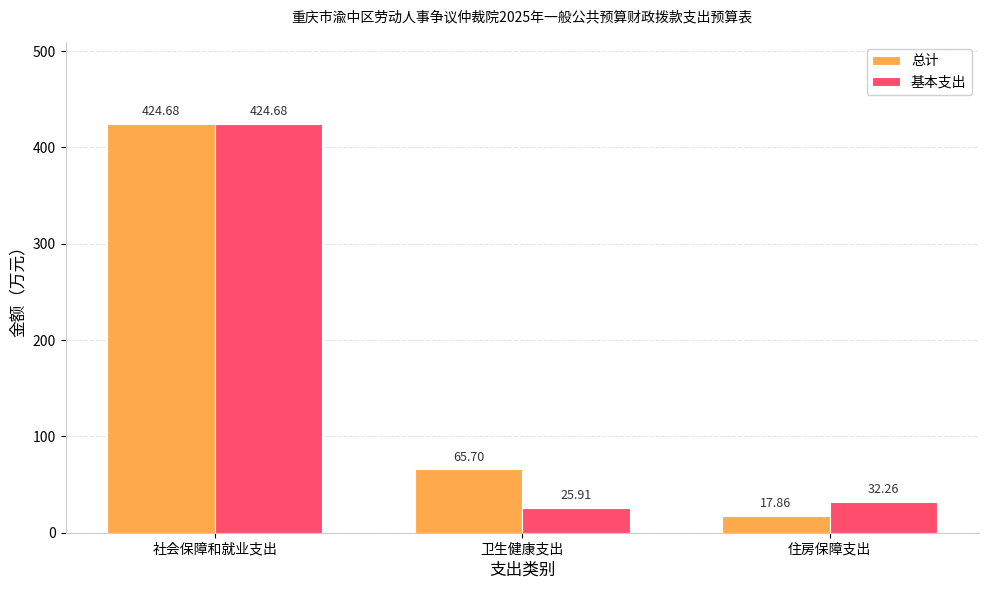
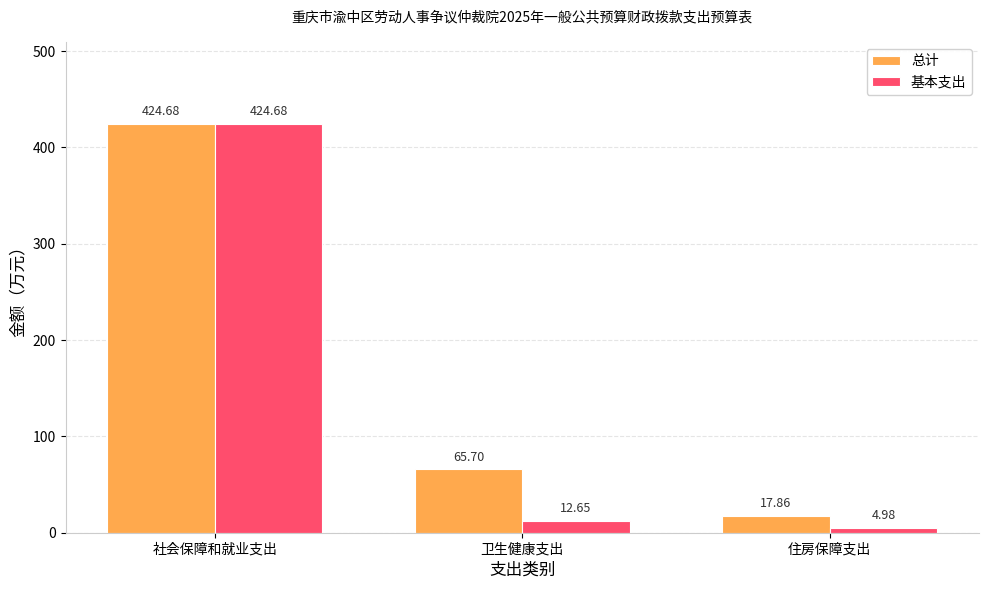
基本支出, 卫生健康支出: 25.91 -> 12.65
基本支出, 住房保障支出: 32.26 -> 4.98
